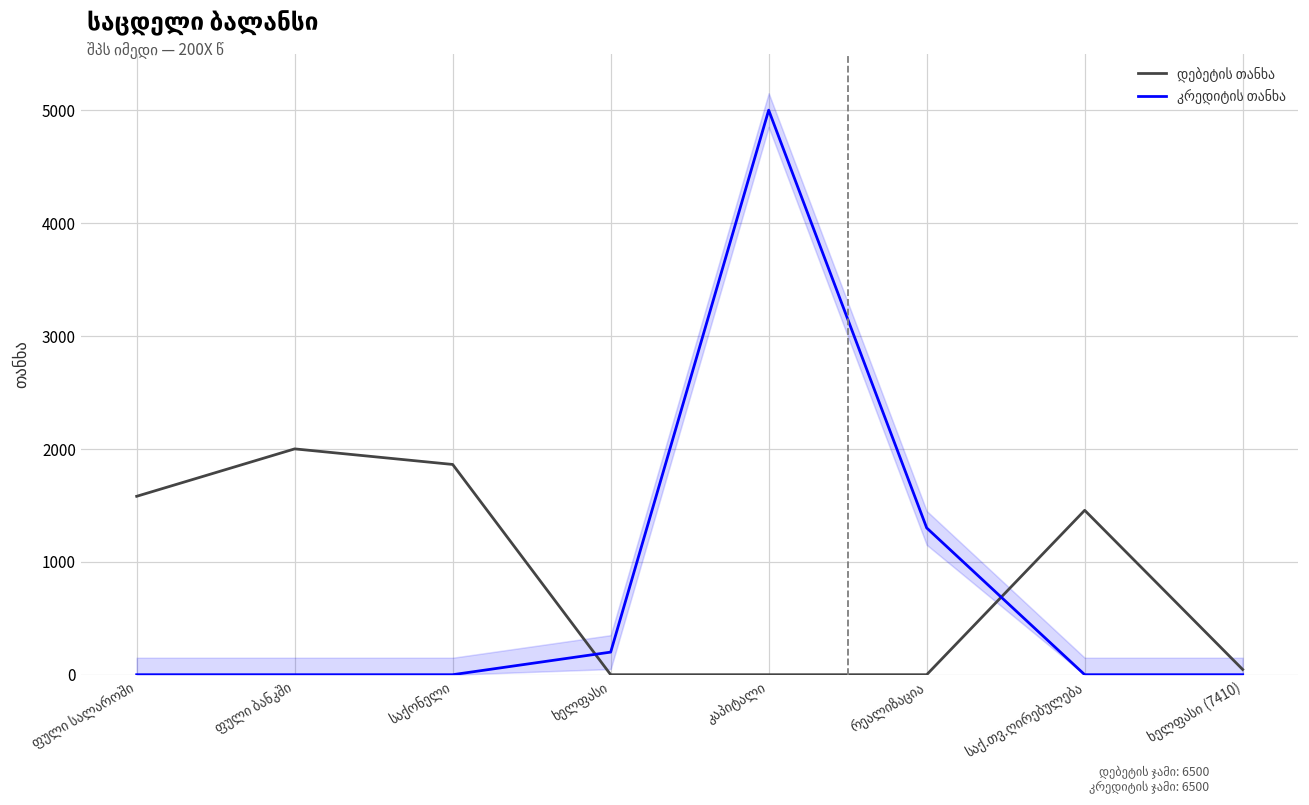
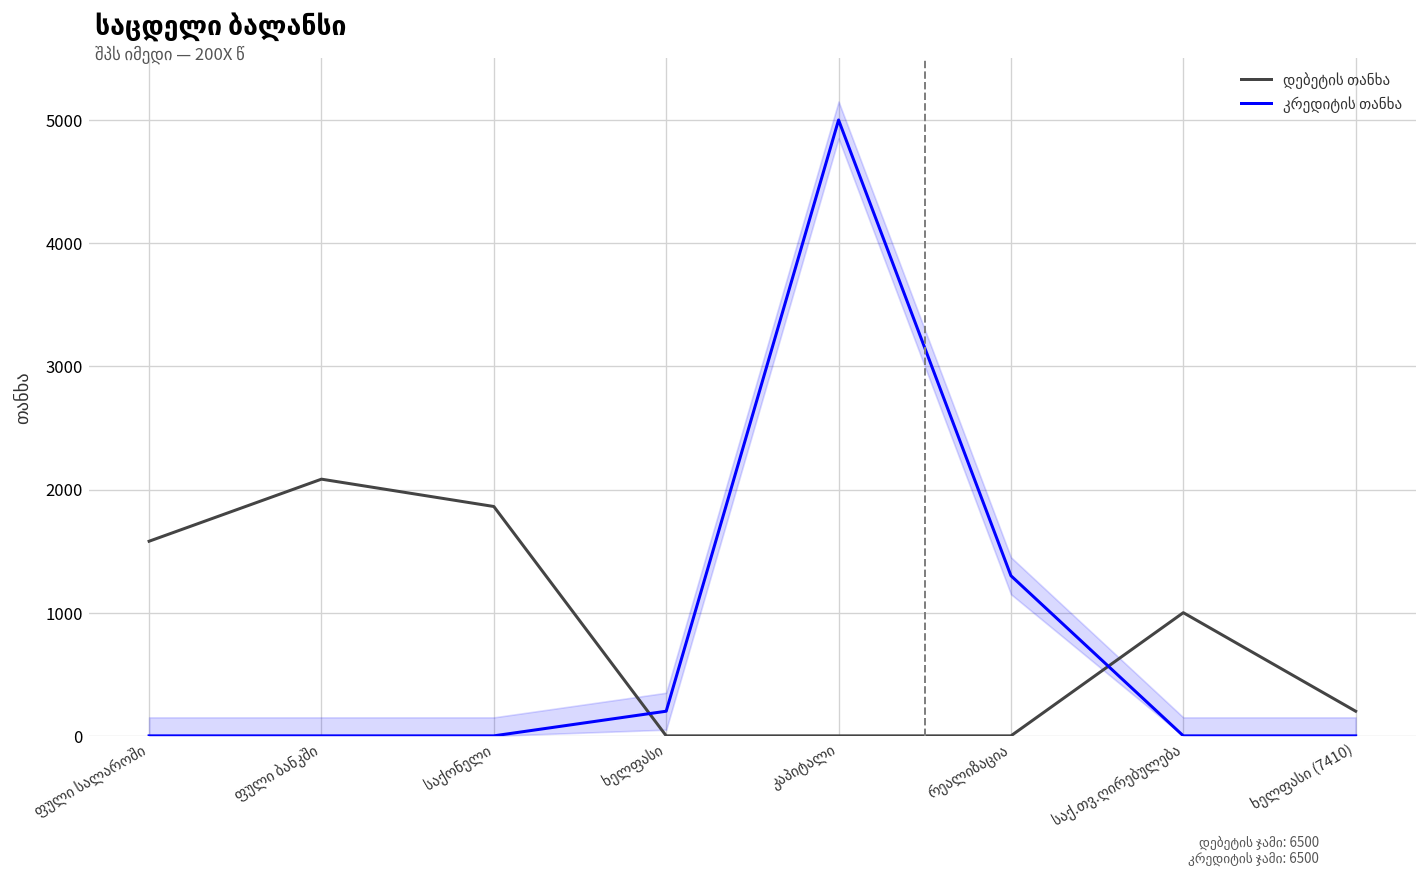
დებეტის თანხა, ფული ბანკში: 2000 -> 2080
დებეტის თანხა, საქ.თვ.ღირებულება: 1460 -> 1000
დებეტის თანხა, ხელფასი (7410): 50 -> 200
